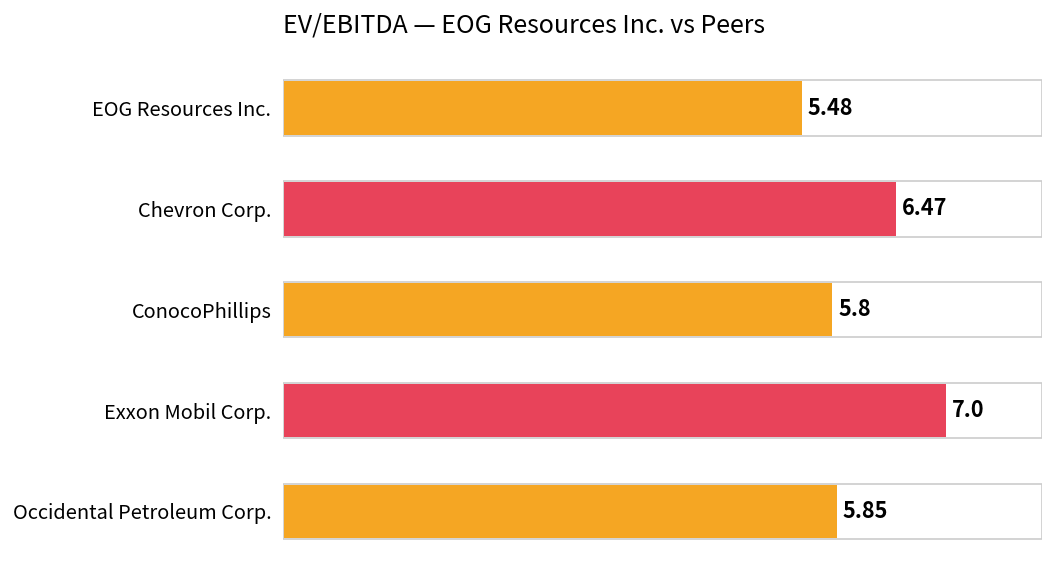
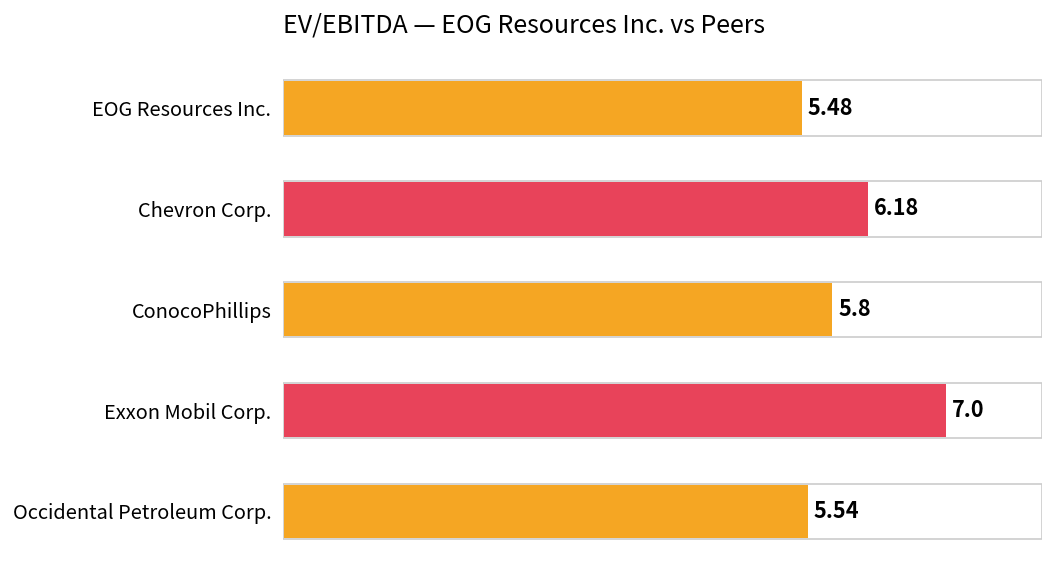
Chevron Corp.: 6.47 -> 6.18
Occidental Petroleum Corp.: 5.85 -> 5.54
